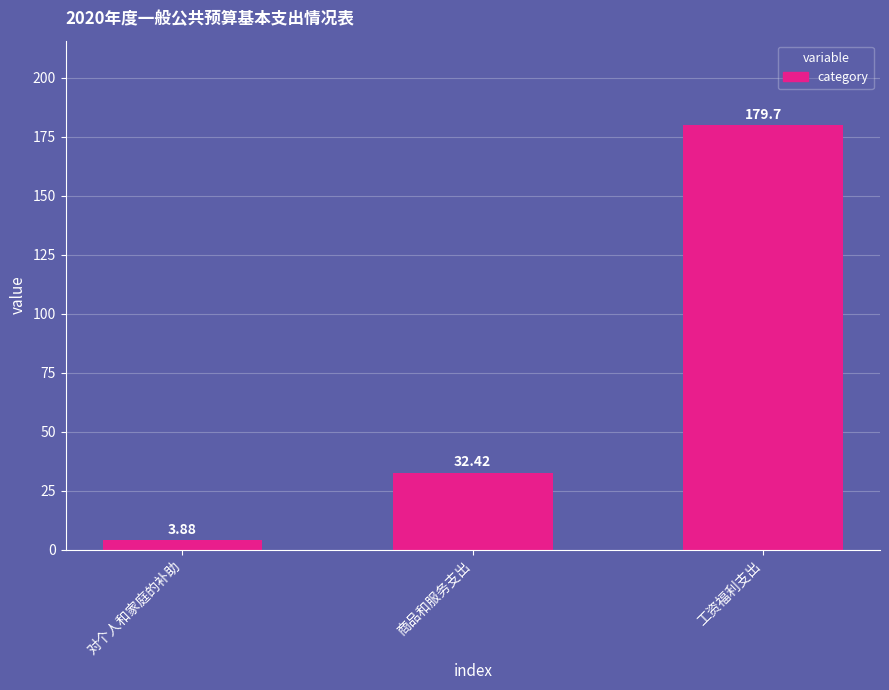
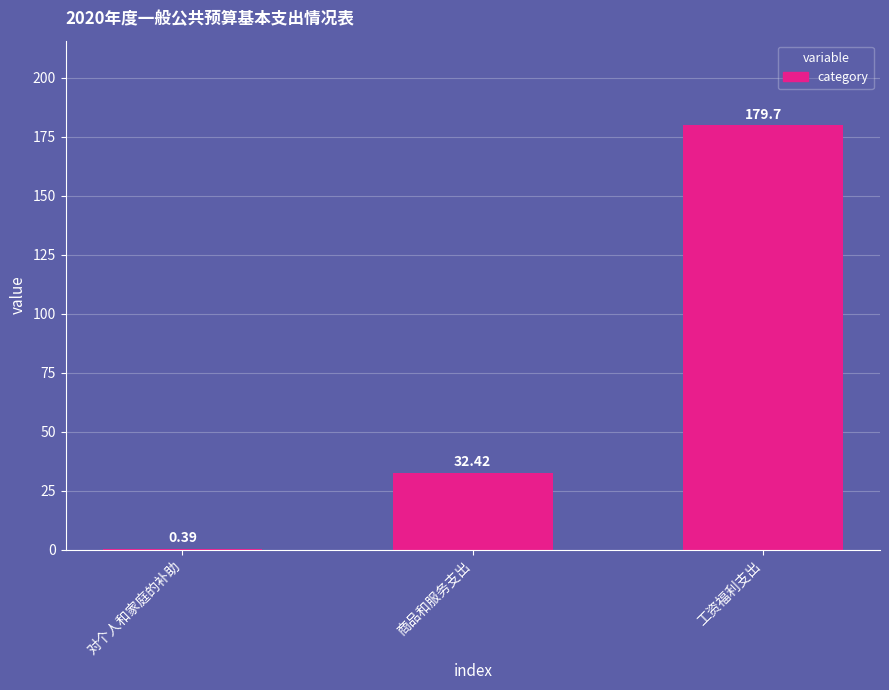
对个人和家庭的补助: 3.88 -> 0.39
